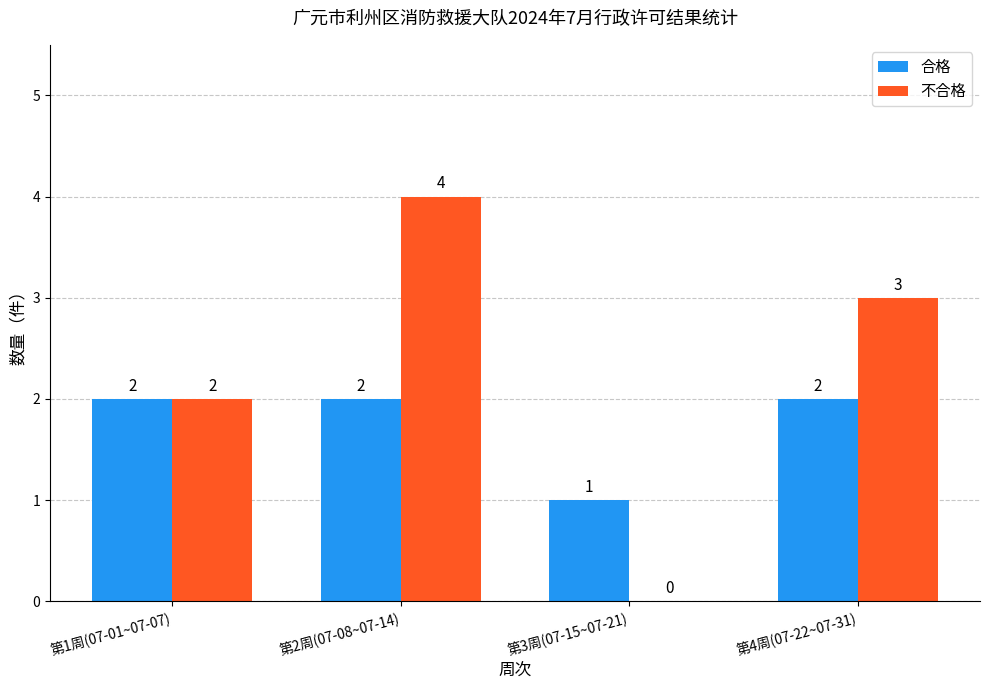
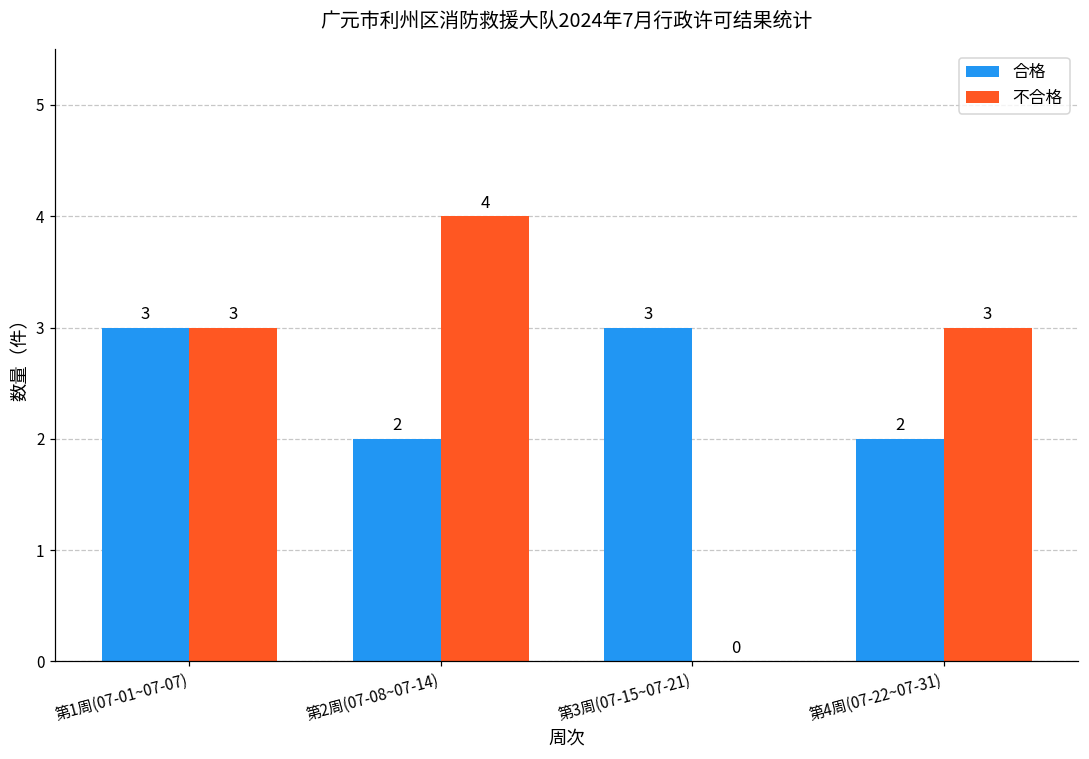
合格, 第1周(07-01~07-07): 2 -> 3
不合格, 第1周(07-01~07-07): 2 -> 3
合格, 第3周(07-15~07-21): 1 -> 3
